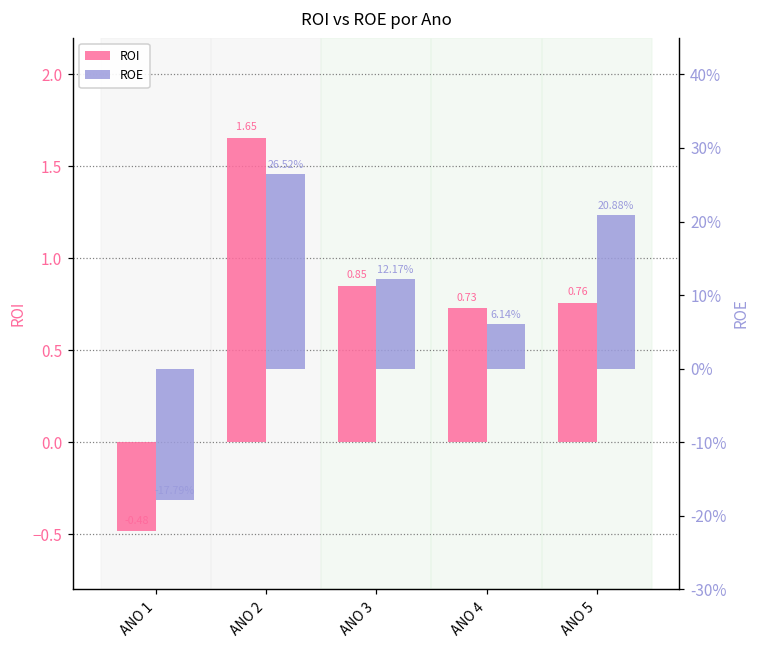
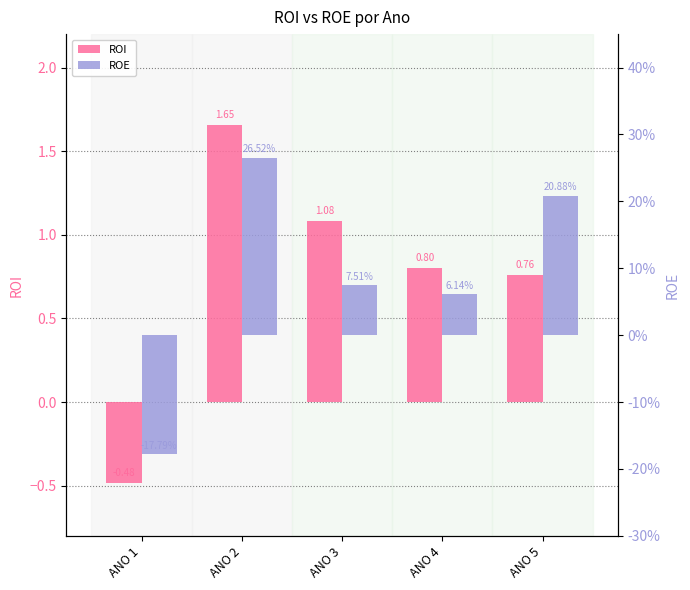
ROI, ANO 3: 0.85 -> 1.08
ROI, ANO 4: 0.73 -> 0.80
ROE, ANO 3: 12.17% -> 7.51%
